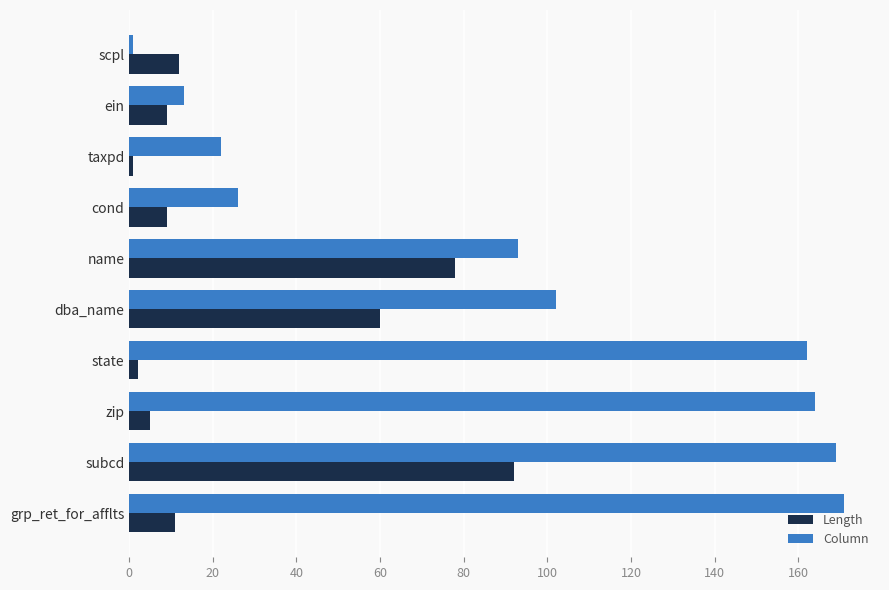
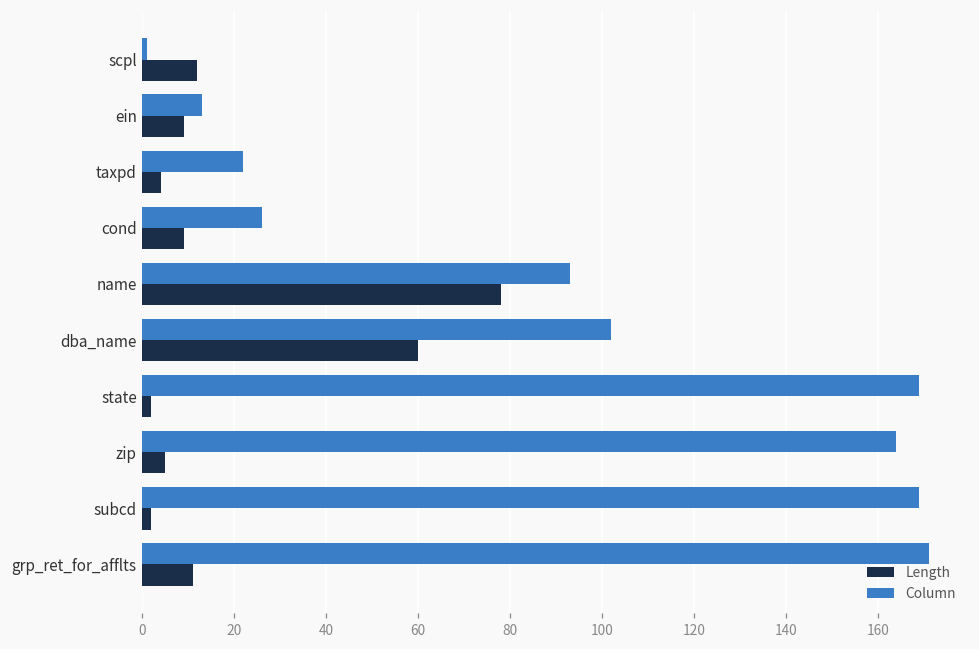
Length, taxpd: 1 -> 4
Column, state: 162 -> 169
Length, subcd: 92 -> 2
